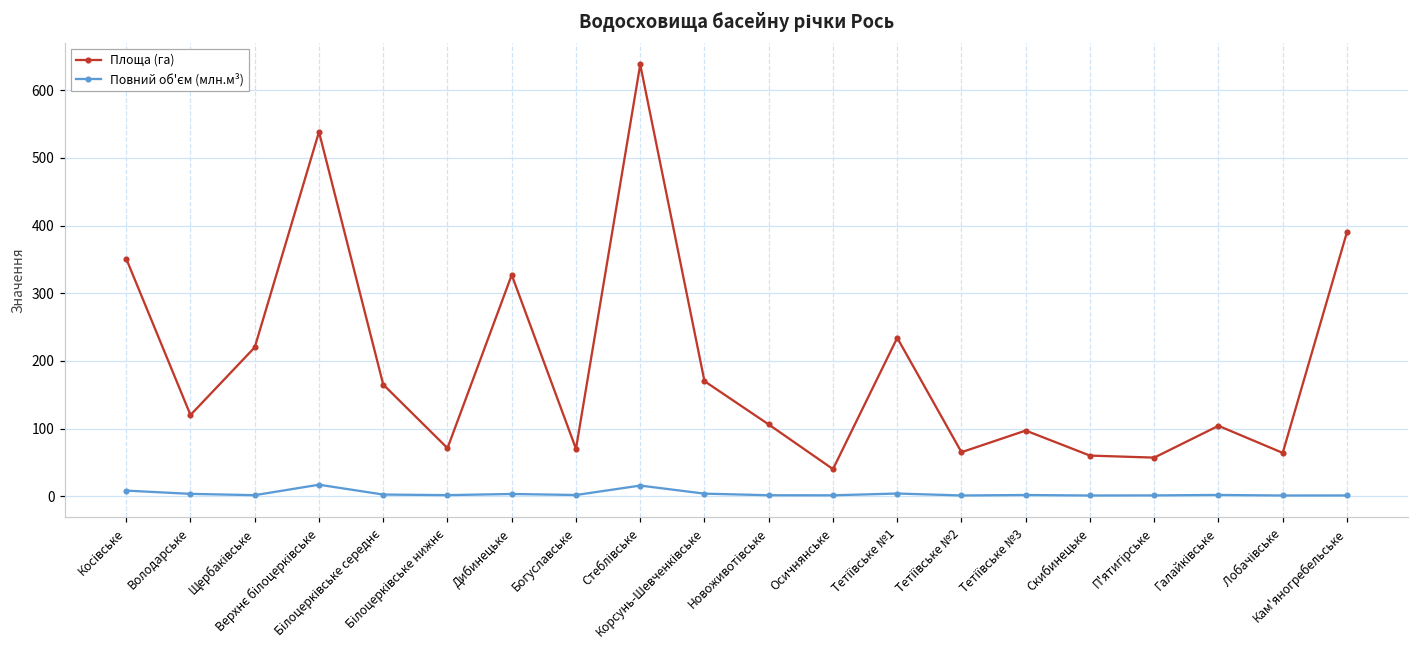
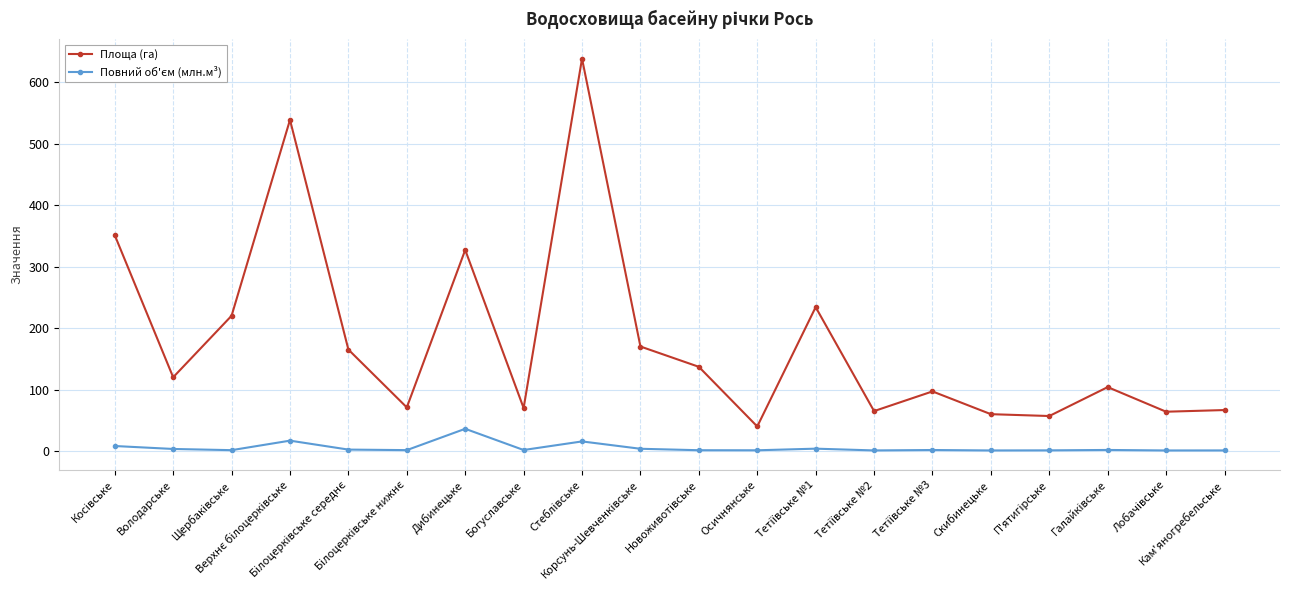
Повний об'єм (млн.м³), Дибинецьке: 0 -> 40
Площа (га), Новоживотівське: 110 -> 140
Площа (га), Кам'яногребельське: 390 -> 70
